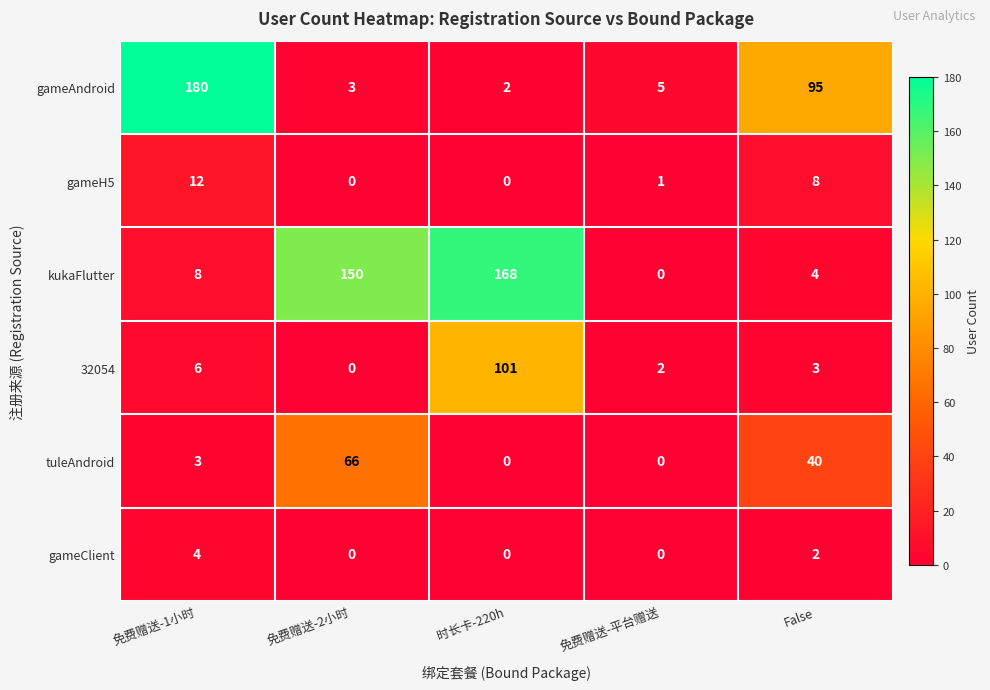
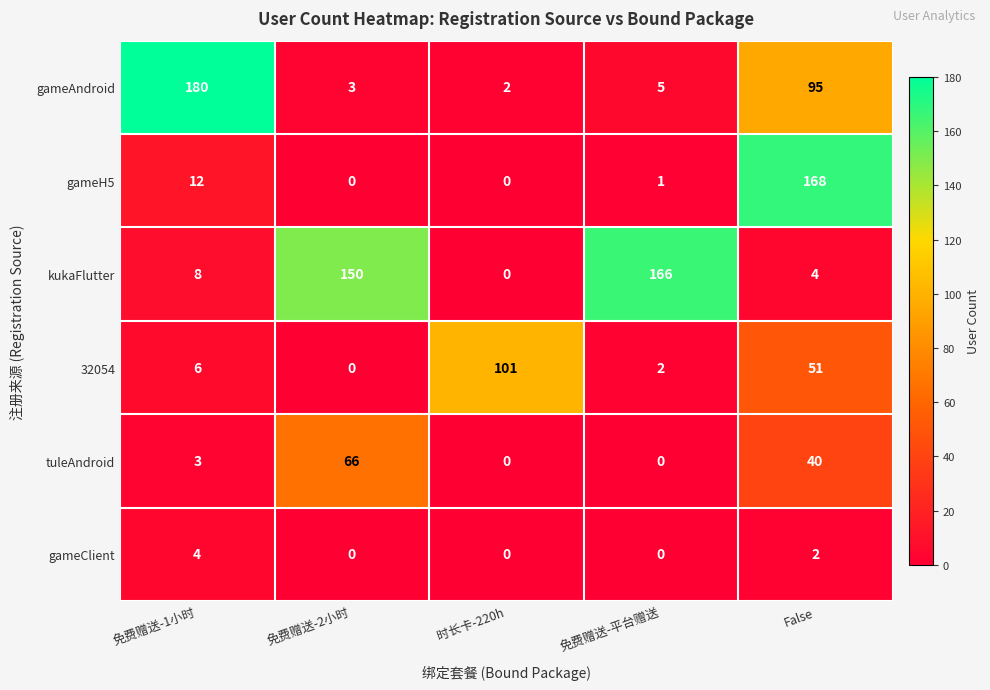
gameH5, False: 8 -> 168
kukaFlutter, 时长卡-220h: 168 -> 0
kukaFlutter, 免费赠送-平台赠送: 0 -> 166
32054, False: 3 -> 51
